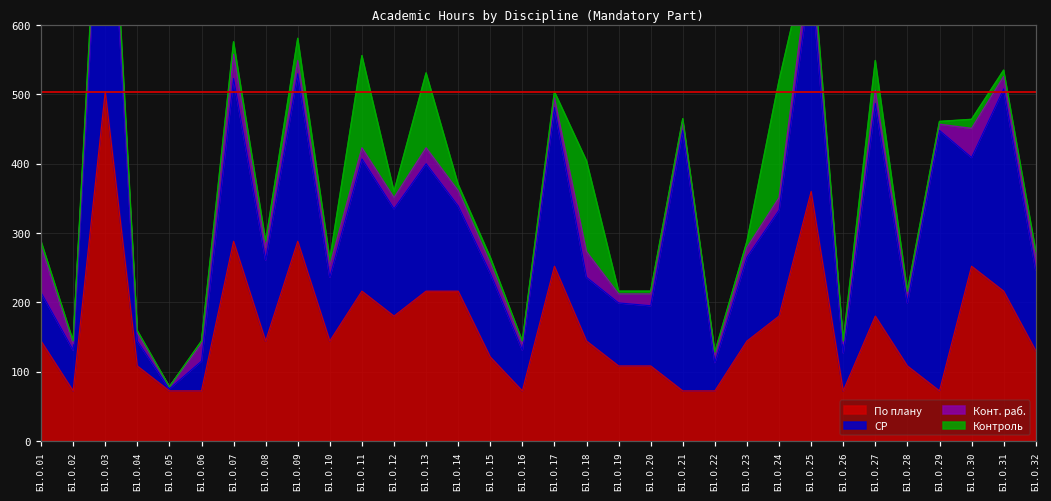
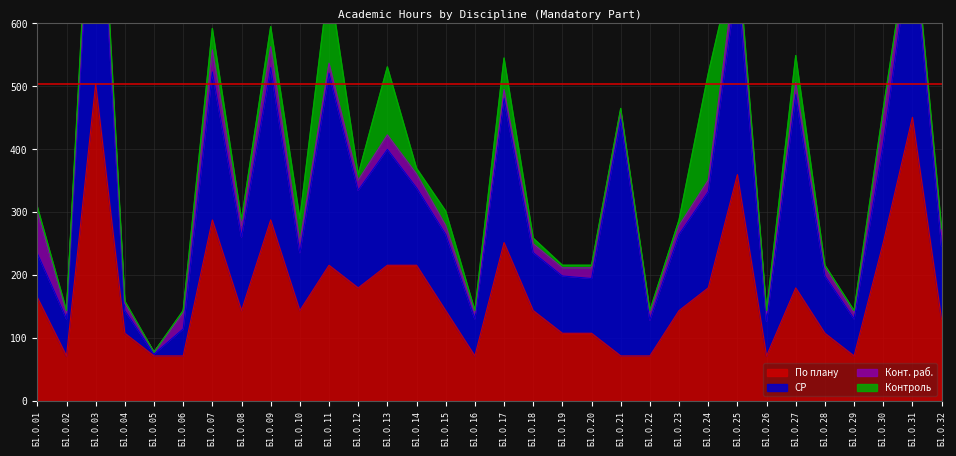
По плану, Б1.О.01: 140 -> 170
Контроль, Б1.О.07: 20 -> 30
Конт. раб., Б1.О.09: 20 -> 30
Контроль, Б1.О.10: 10 -> 40
СР, Б1.О.11: 190 -> 310
По плану, Б1.О.15: 120 -> 140
Контроль, Б1.О.15: 10 -> 20
Контроль, Б1.О.17: 10 -> 50
Конт. раб., Б1.О.18: 40 -> 10
Контроль, Б1.О.18: 130 -> 10
СР, Б1.О.22: 40 -> 60
СР, Б1.О.29: 380 -> 60
По плану, Б1.О.31: 220 -> 450
